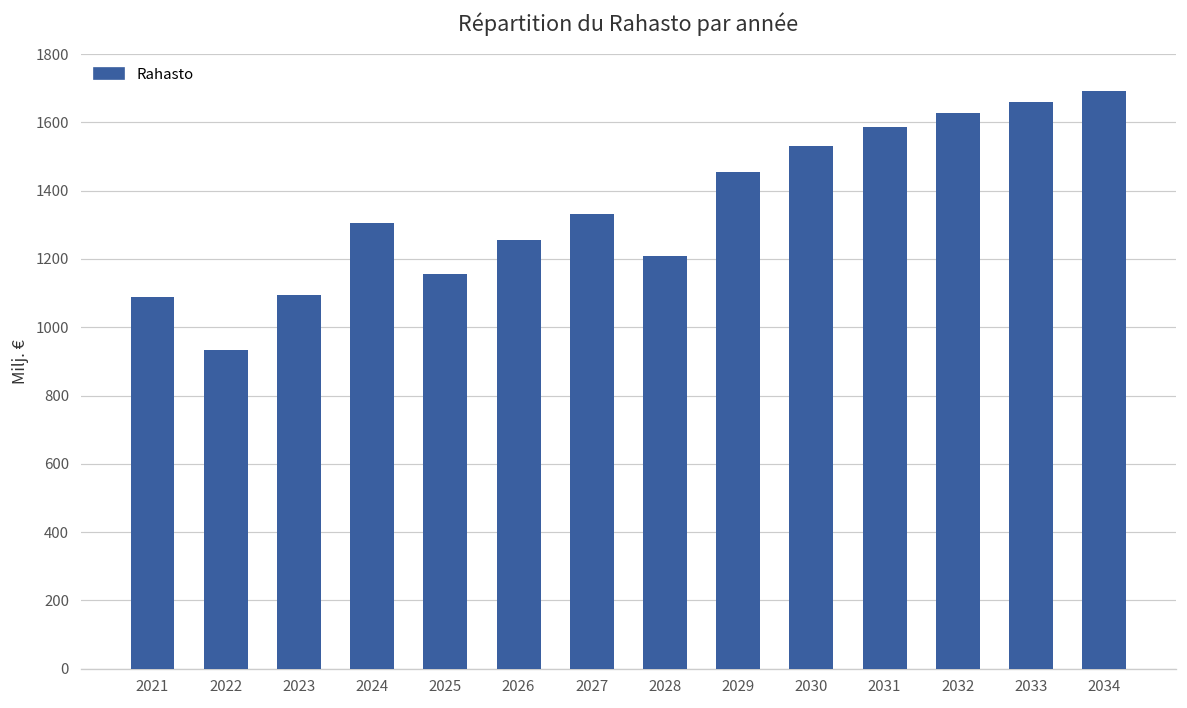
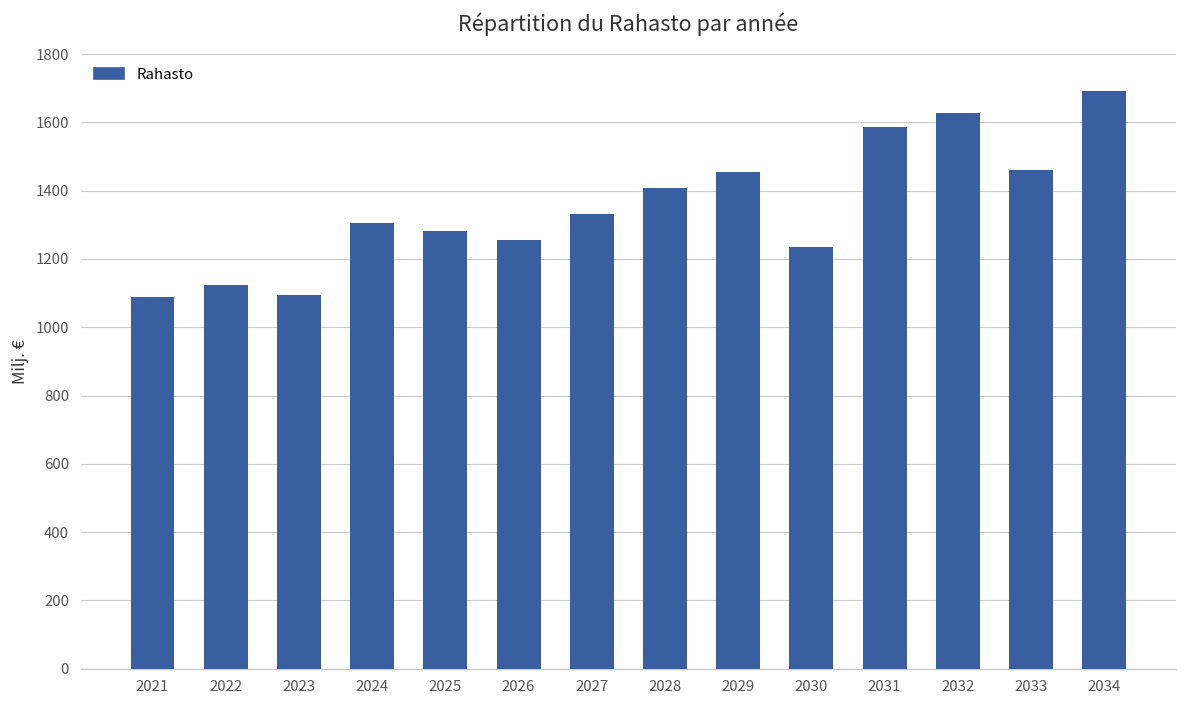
2022: 930 -> 1120
2025: 1150 -> 1280
2028: 1210 -> 1410
2030: 1530 -> 1240
2033: 1660 -> 1460
